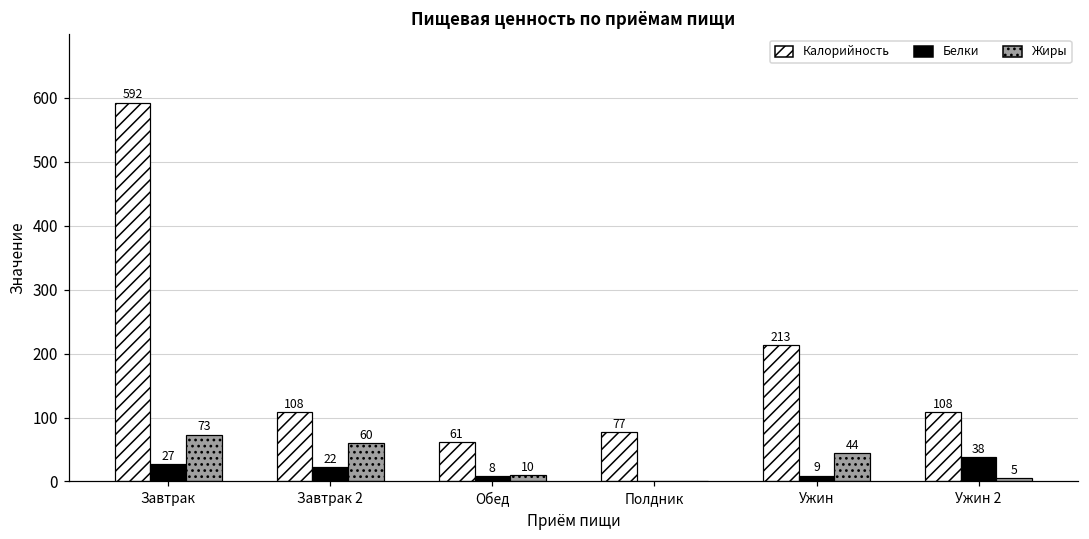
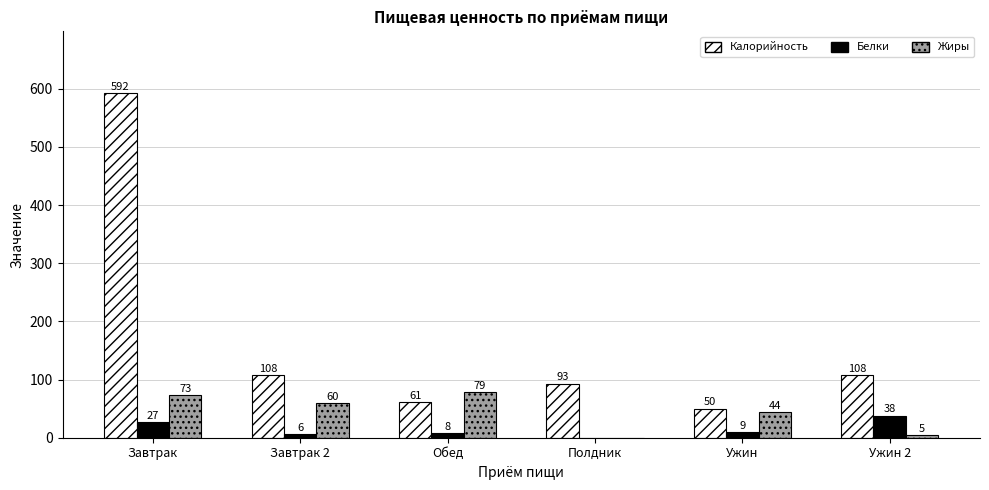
Белки, Завтрак 2: 22 -> 6
Жиры, Обед: 10 -> 79
Калорийность, Полдник: 77 -> 93
Калорийность, Ужин: 213 -> 50
